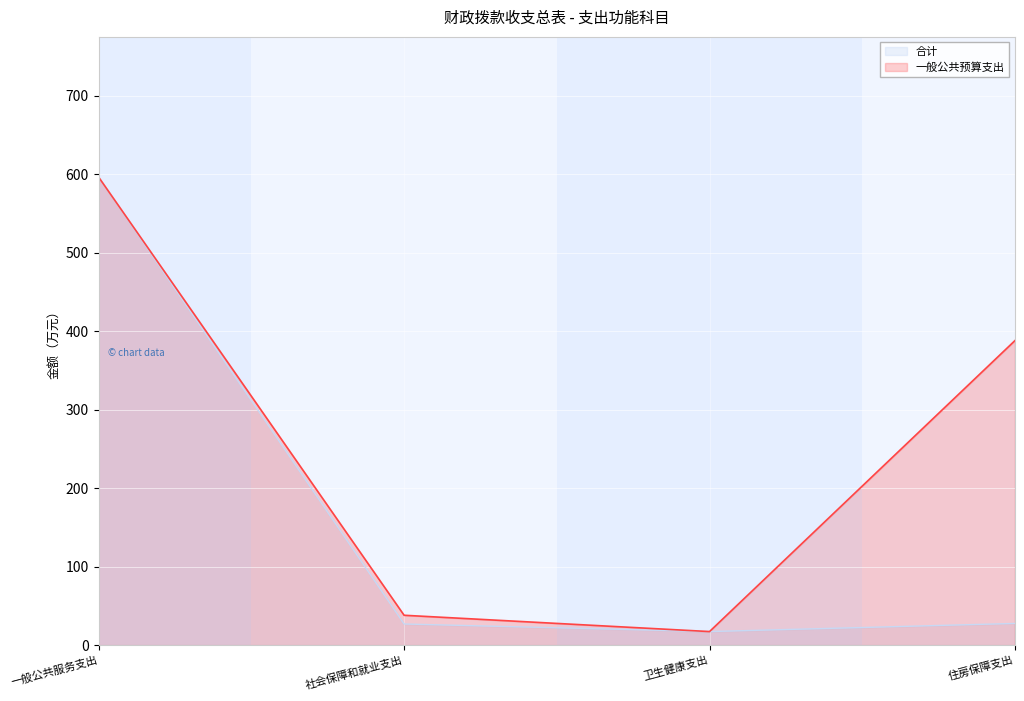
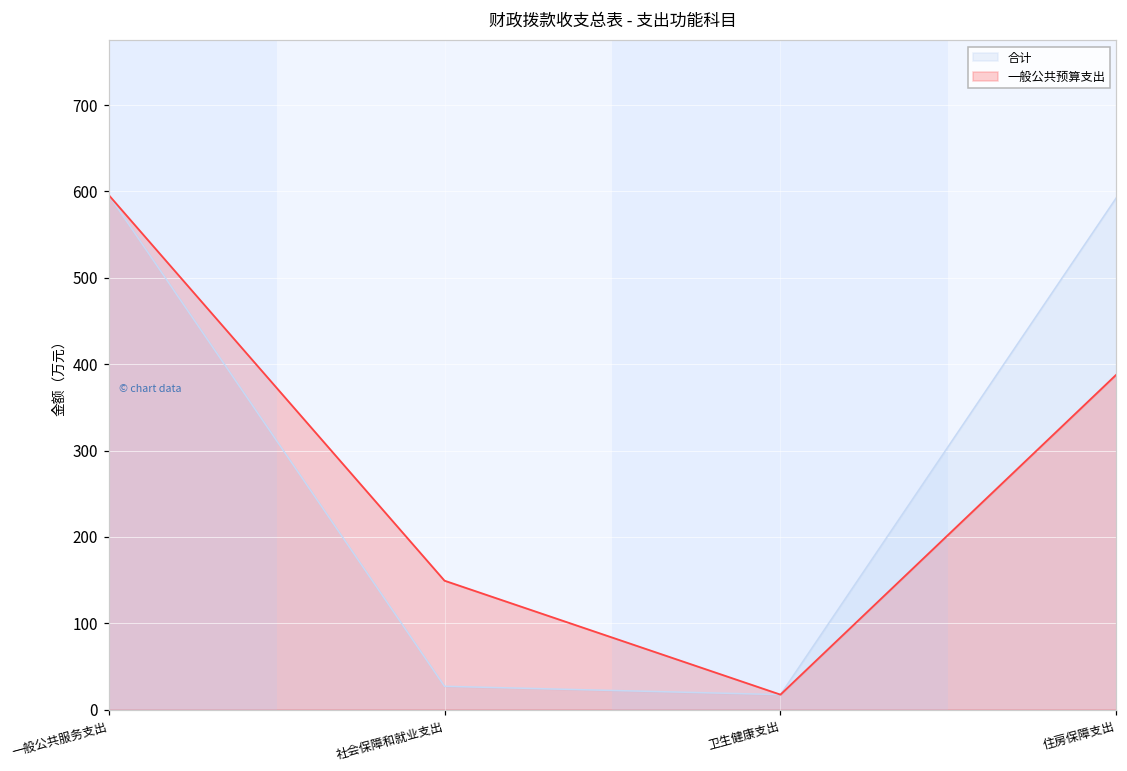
一般公共预算支出, 社会保障和就业支出: 40 -> 150
合计, 住房保障支出: 30 -> 590
